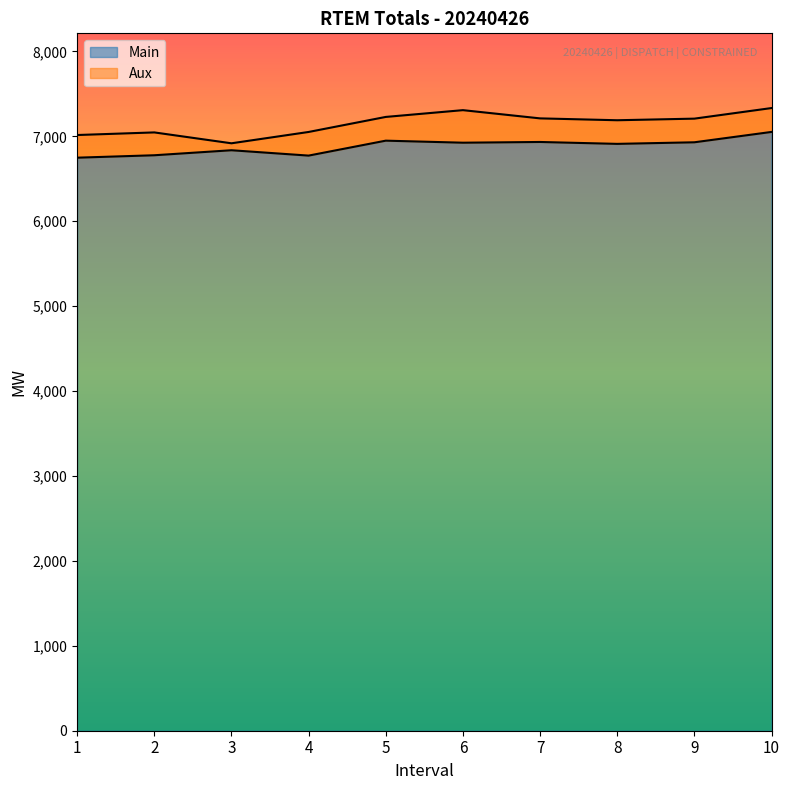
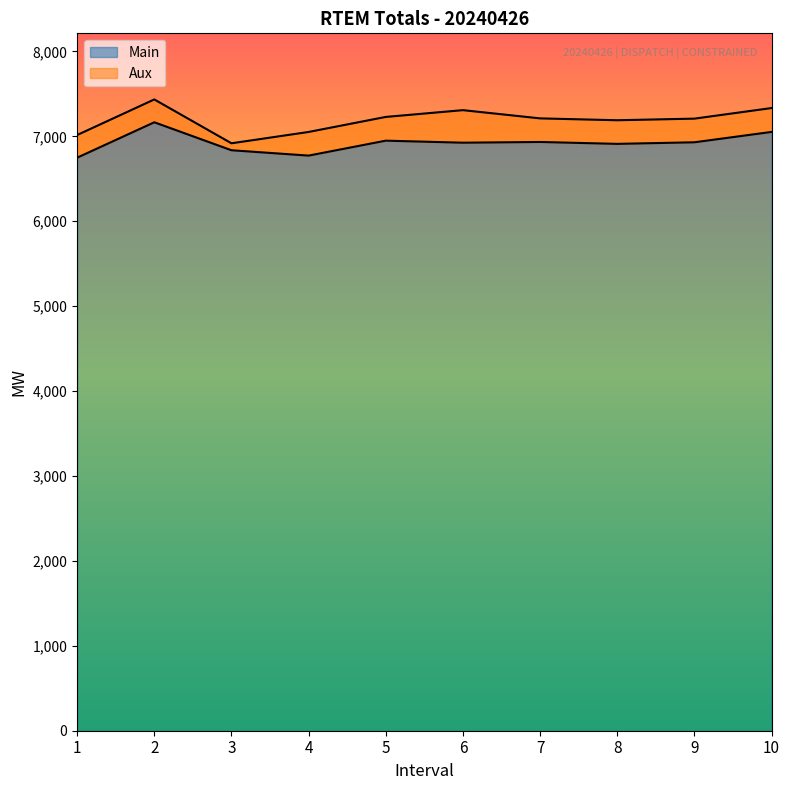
Main, 2: 6,800 -> 7,200
